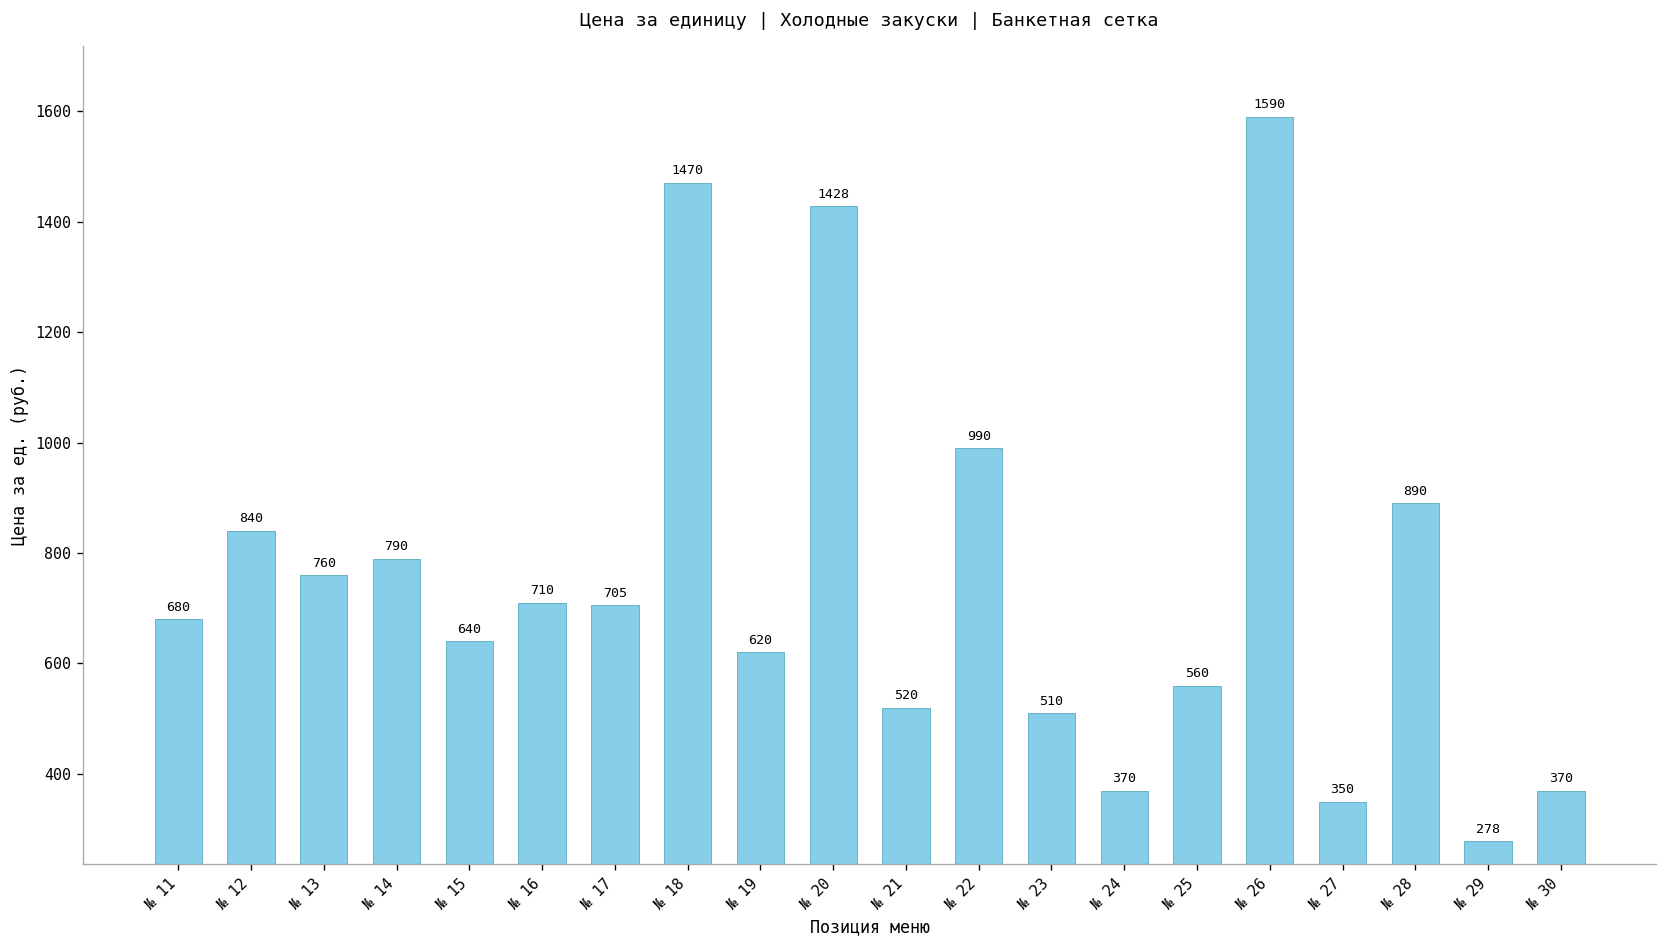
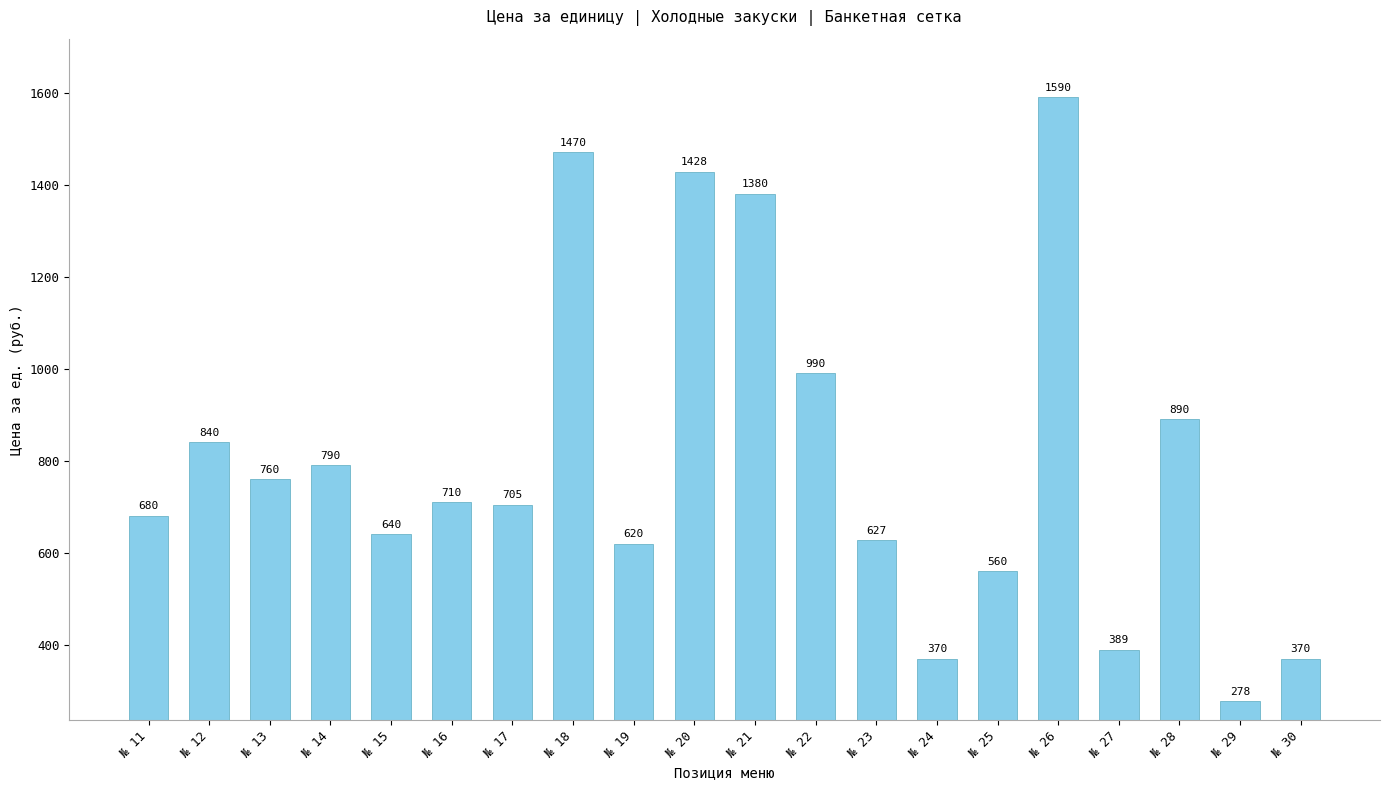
№ 21: 520 -> 1380
№ 23: 510 -> 627
№ 27: 350 -> 389
